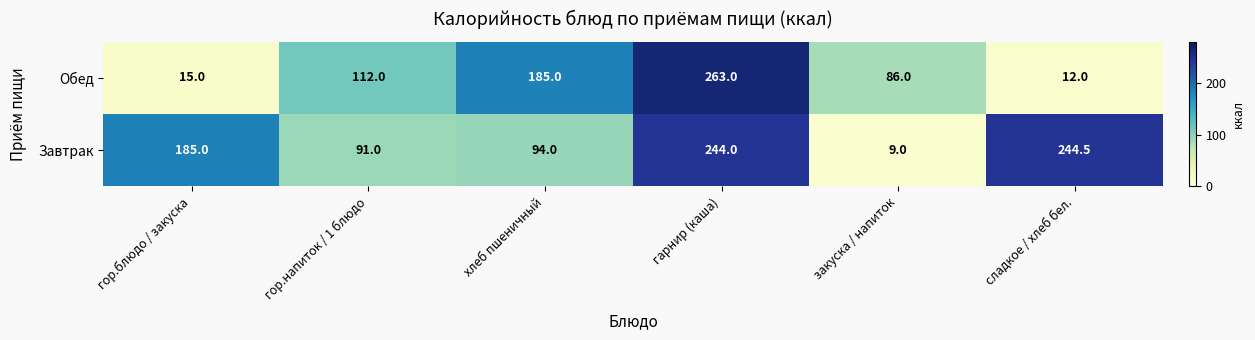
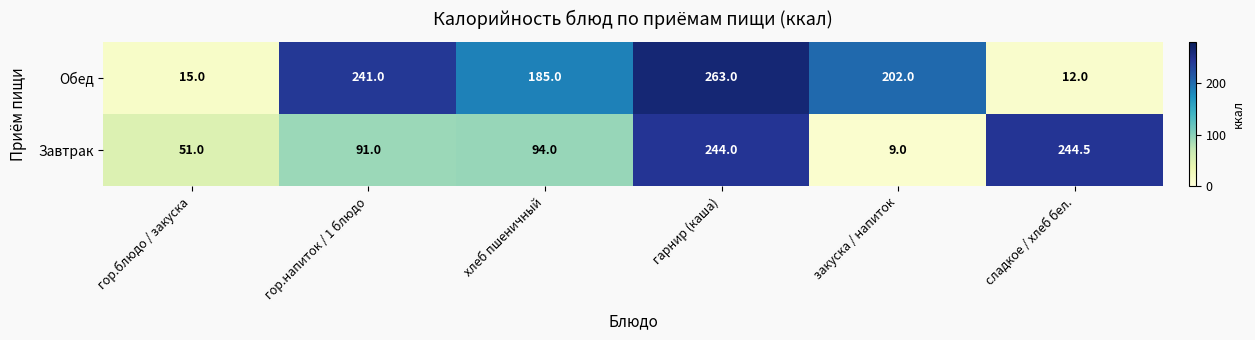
Обед, гор.напиток / 1 блюдо: 112.0 -> 241.0
Обед, закуска / напиток: 86.0 -> 202.0
Завтрак, гор.блюдо / закуска: 185.0 -> 51.0
